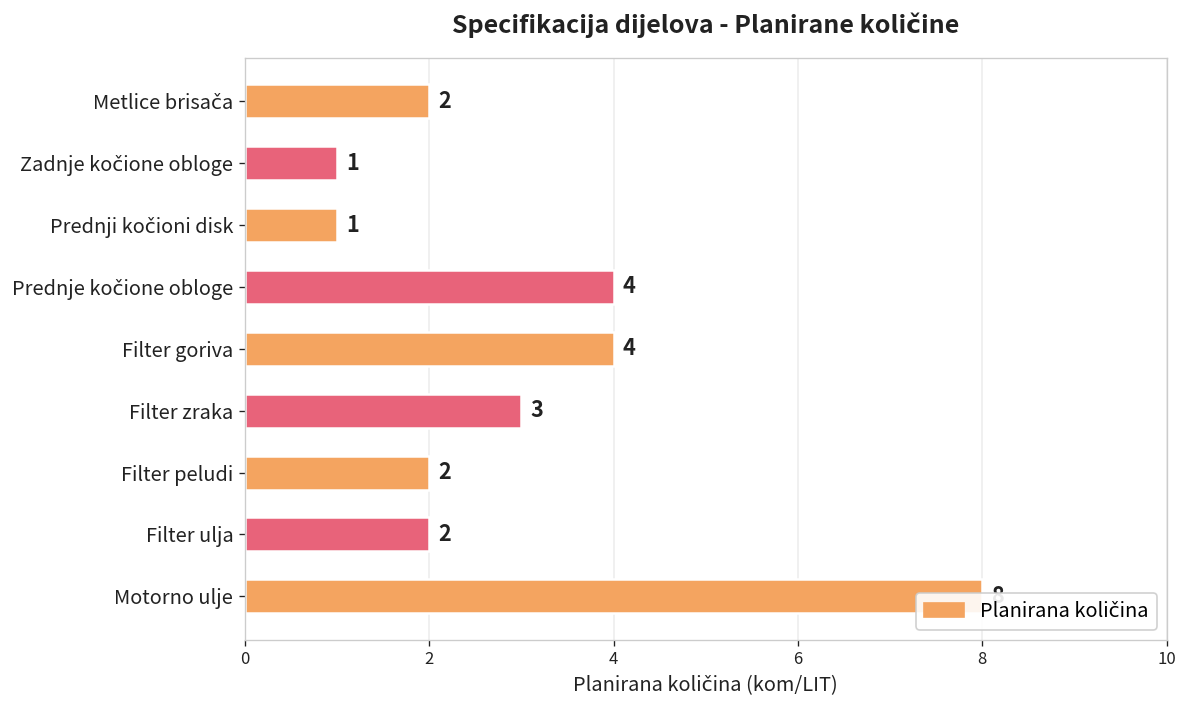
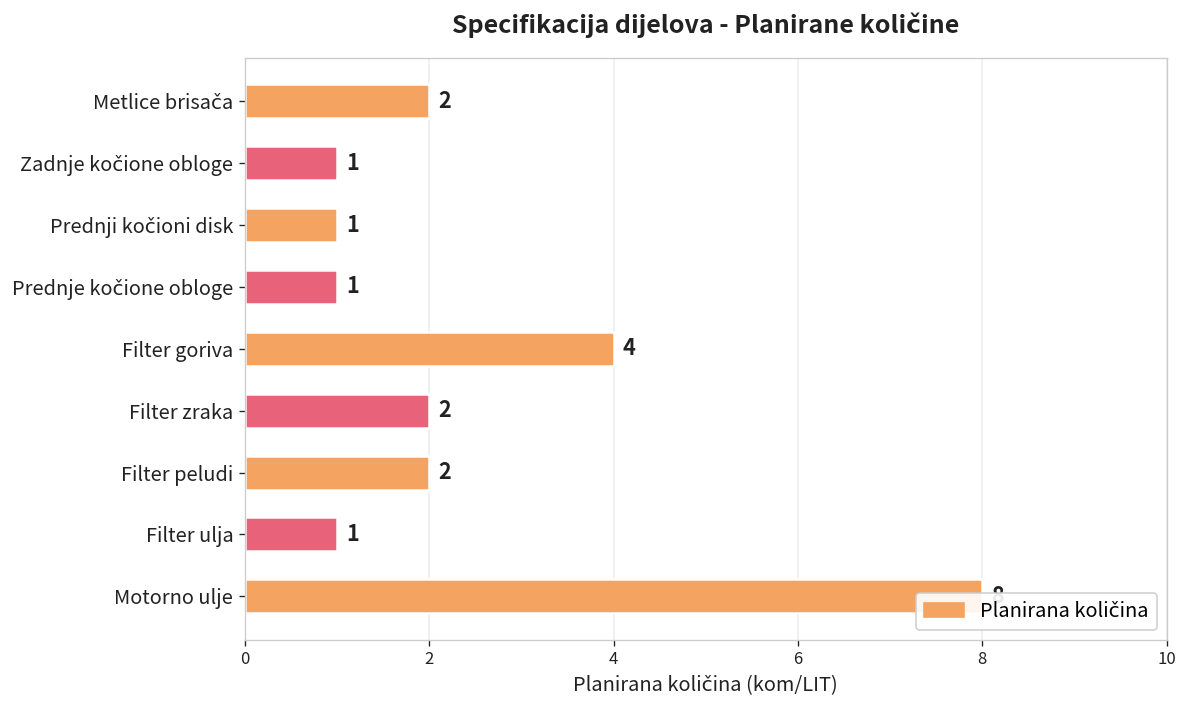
Prednje kočione obloge: 4 -> 1
Filter zraka: 3 -> 2
Filter ulja: 2 -> 1
